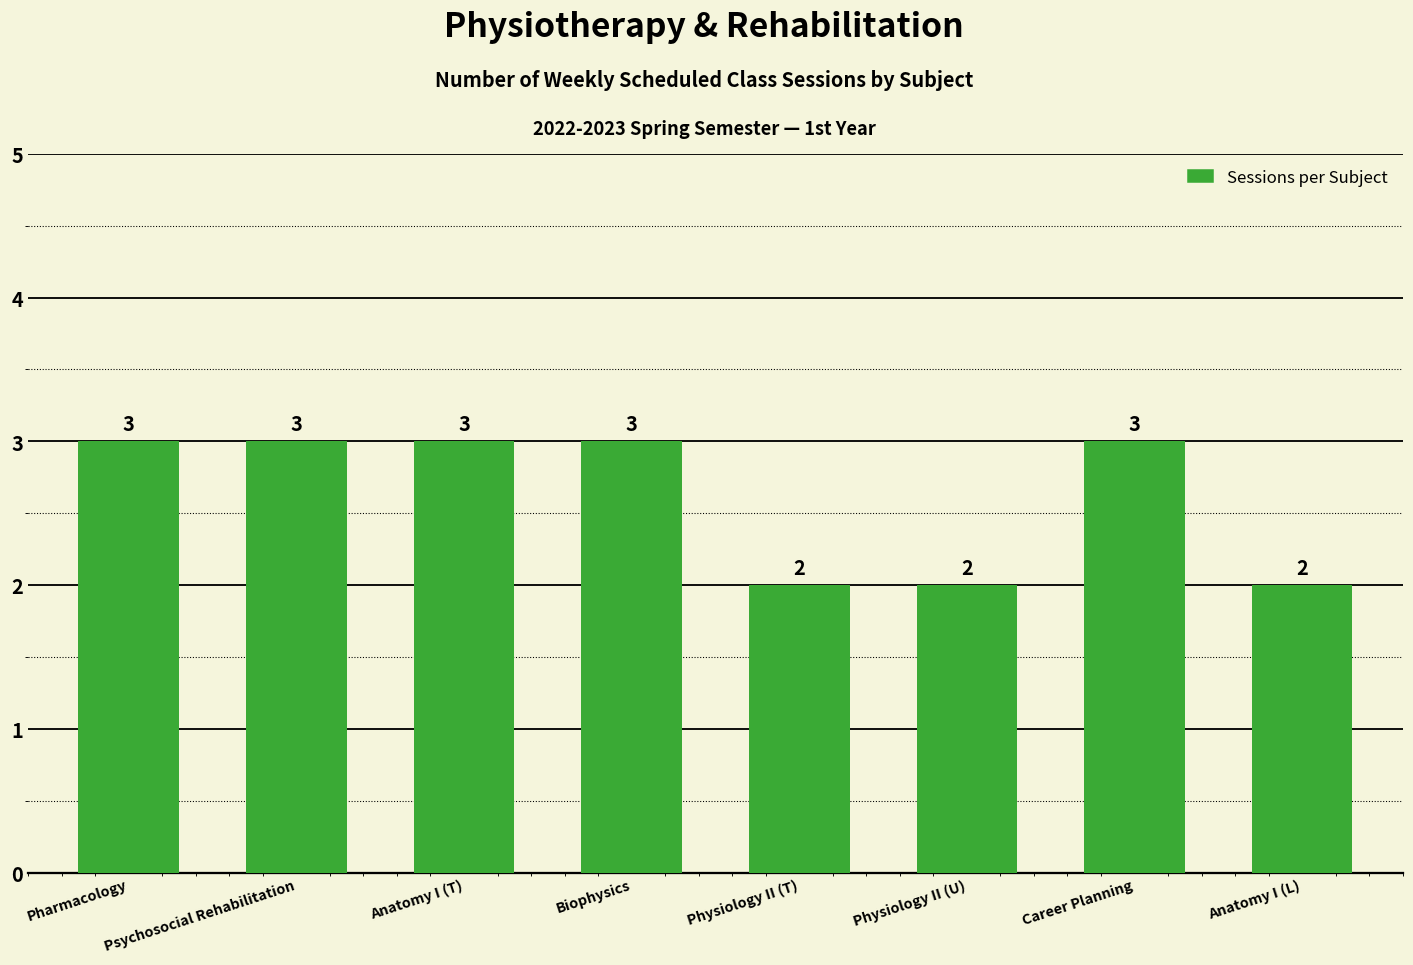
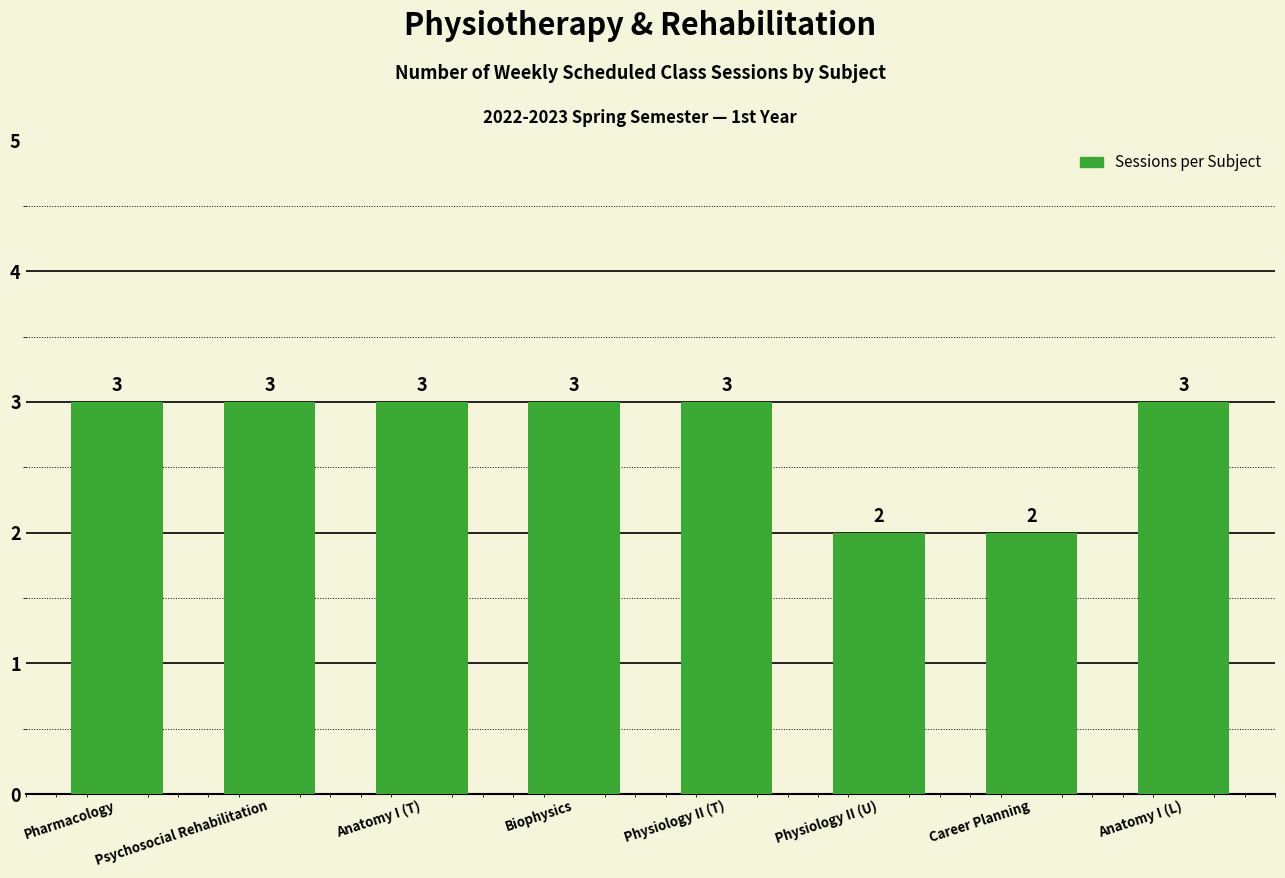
Physiology II (T): 2 -> 3
Career Planning: 3 -> 2
Anatomy I (L): 2 -> 3
